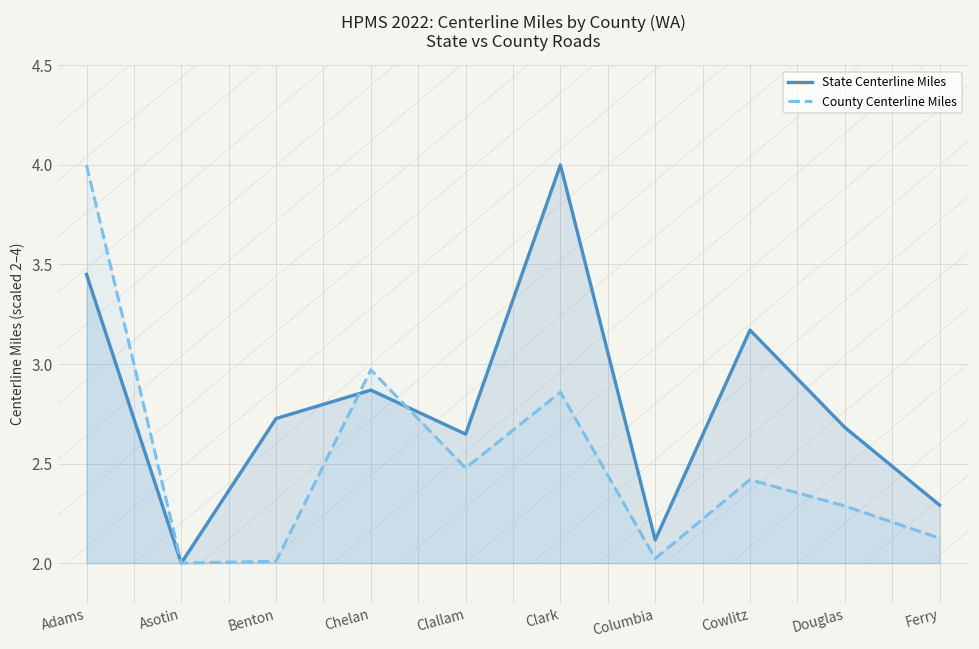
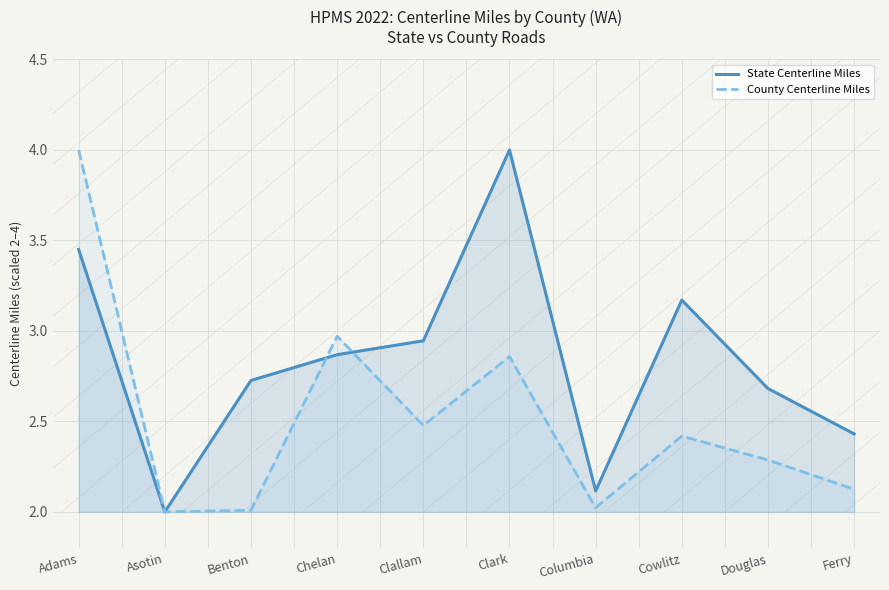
State Centerline Miles, Clallam: 2.65 -> 2.95
State Centerline Miles, Ferry: 2.29 -> 2.43
